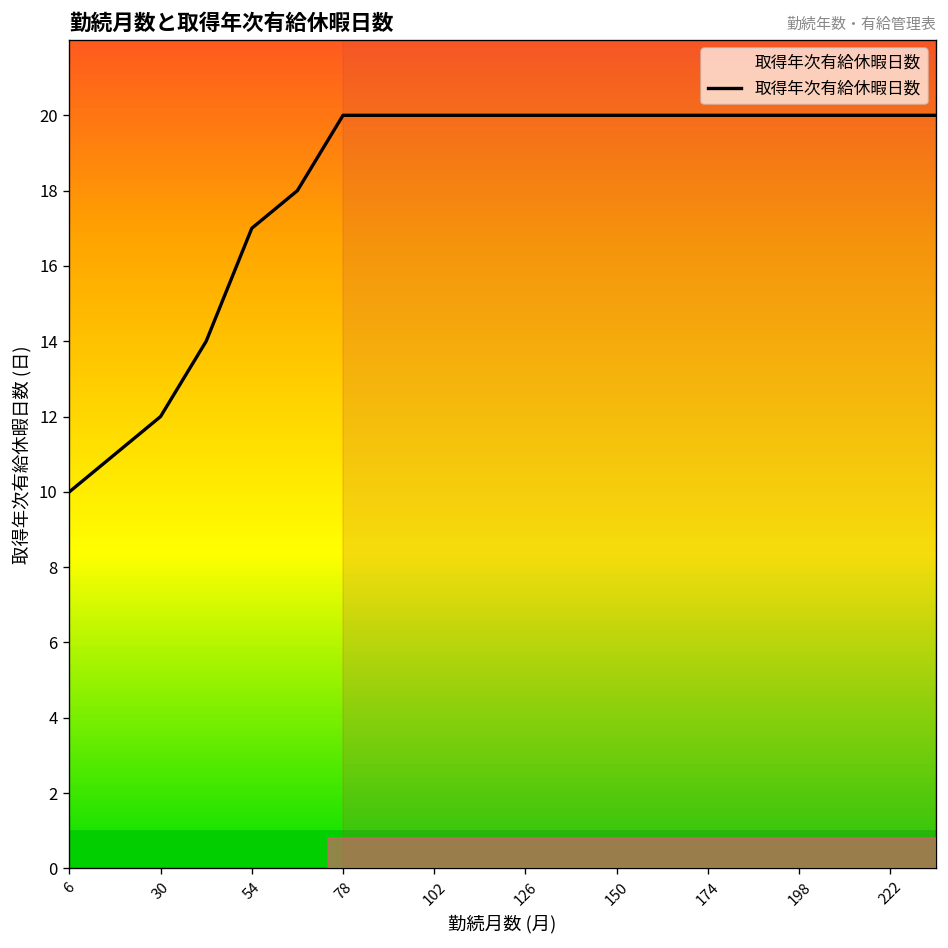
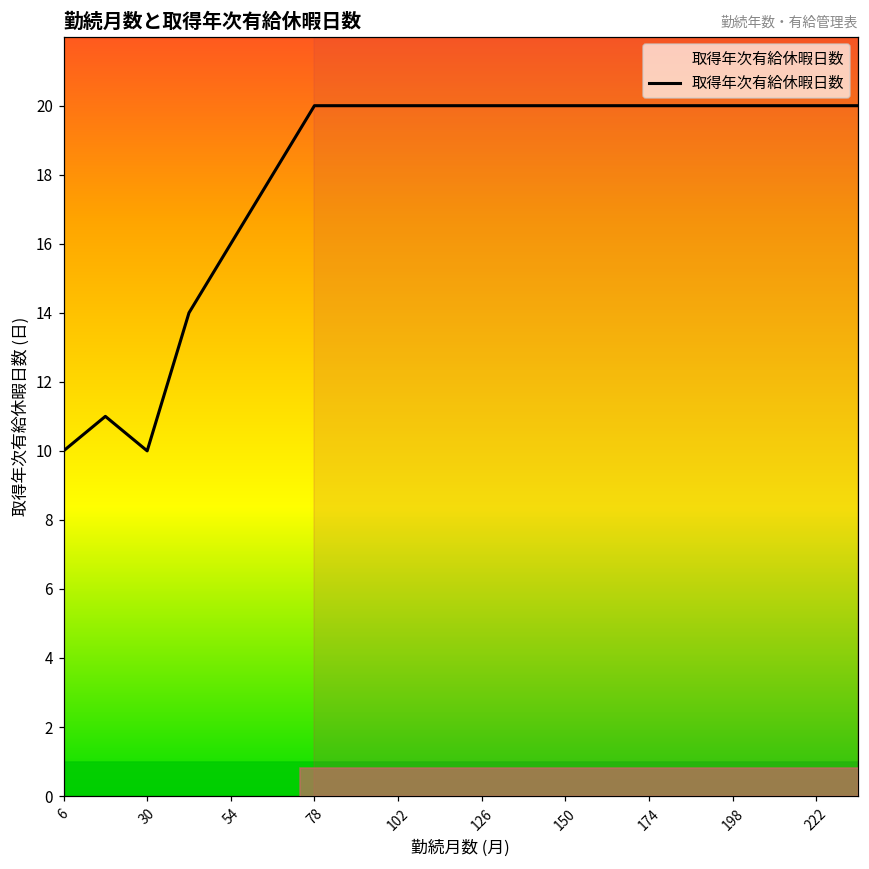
30: 12 -> 10
54: 17 -> 16
